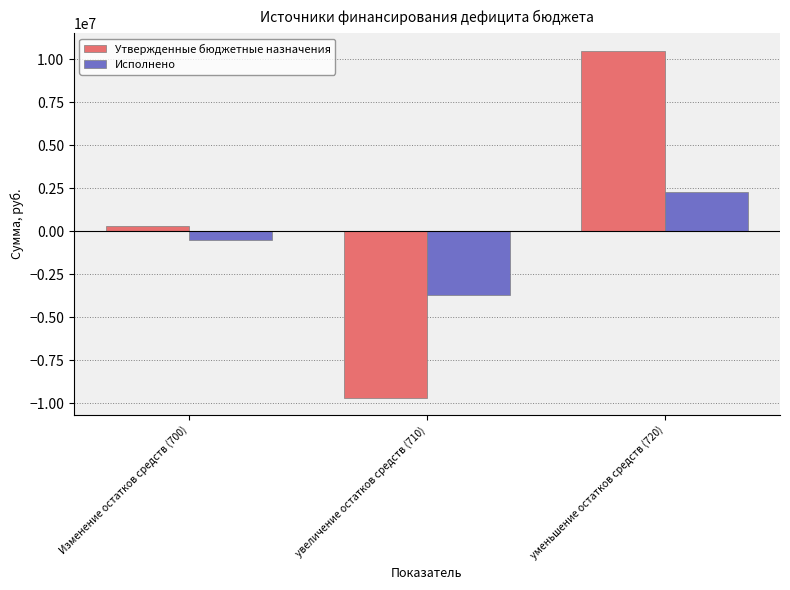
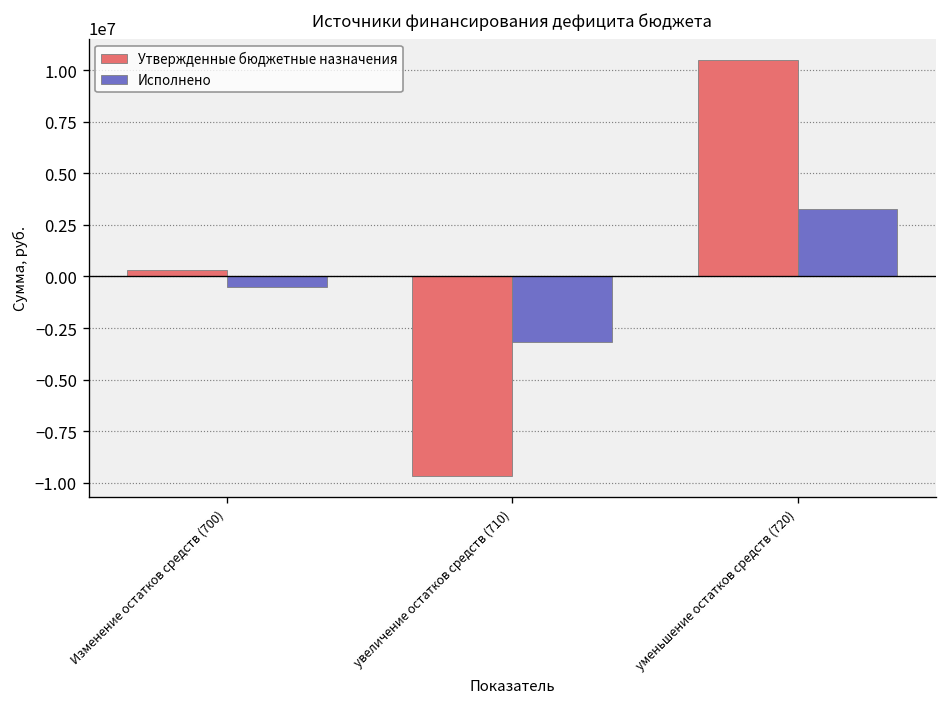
Исполнено, увеличение остатков средств (710): -3700000 -> -3200000
Исполнено, уменьшение остатков средств (720): 2300000 -> 3300000
